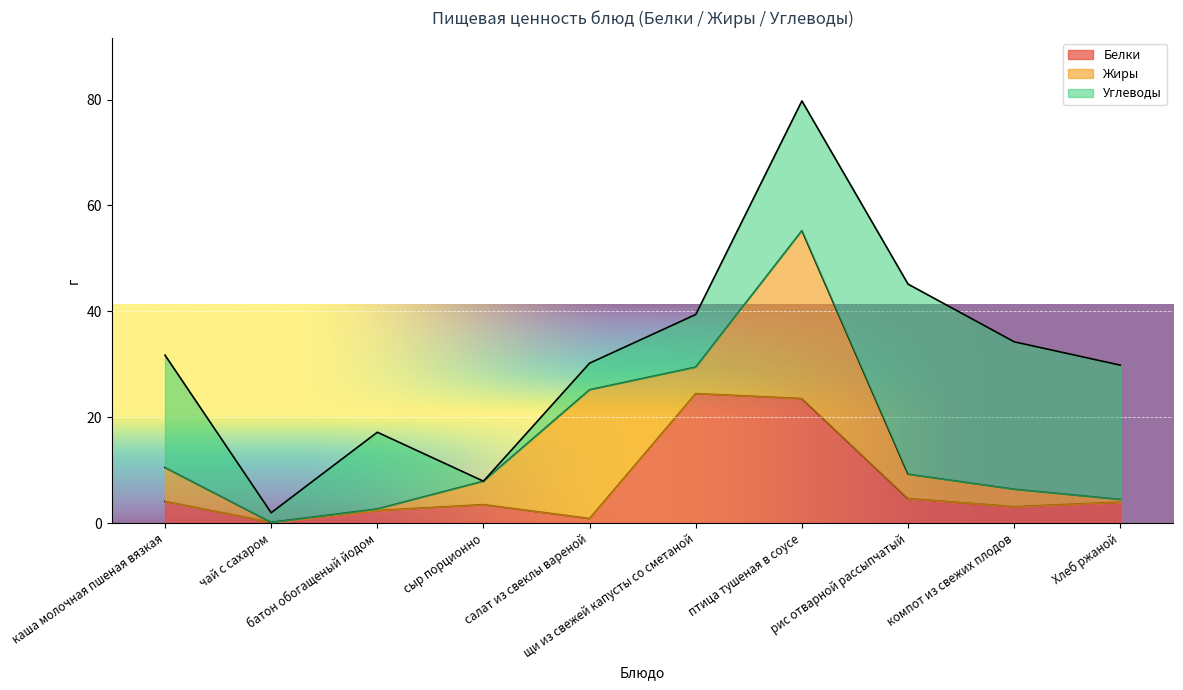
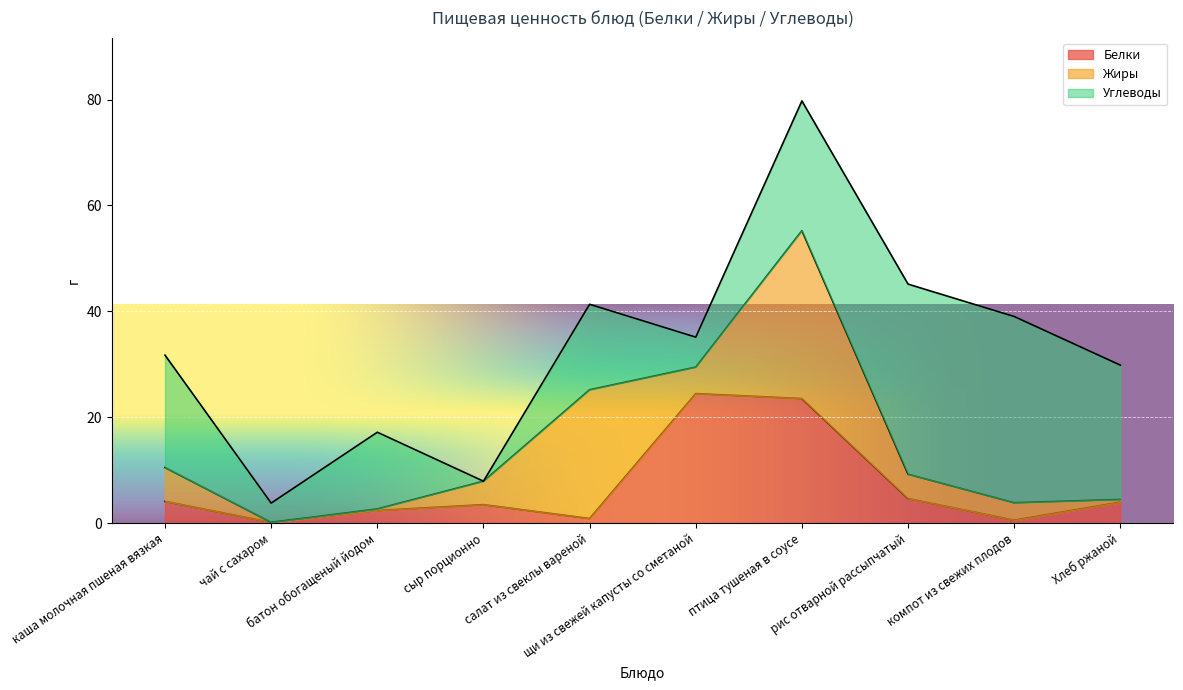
Углеводы, чай с сахаром: 2 -> 4
Углеводы, салат из свеклы вареной: 5 -> 16
Углеводы, щи из свежей капусты со сметаной: 10 -> 6
Белки, компот из свежих плодов: 3 -> 1
Углеводы, компот из свежих плодов: 28 -> 35
